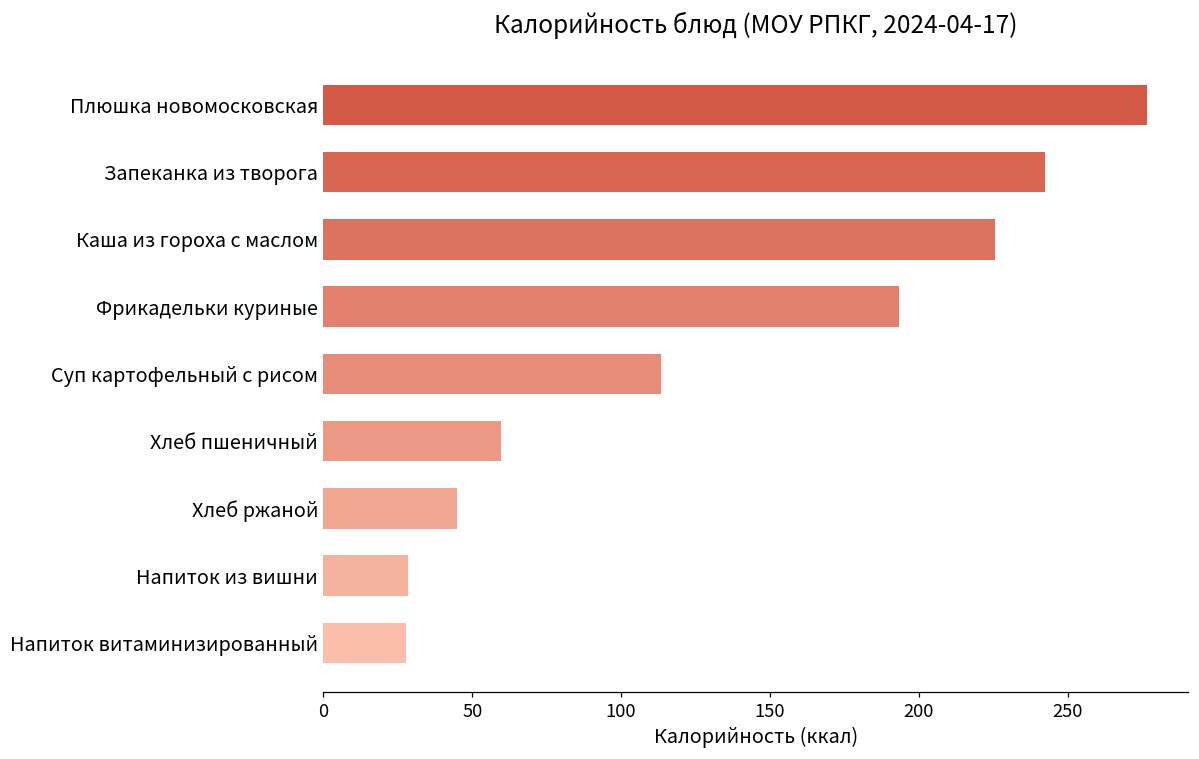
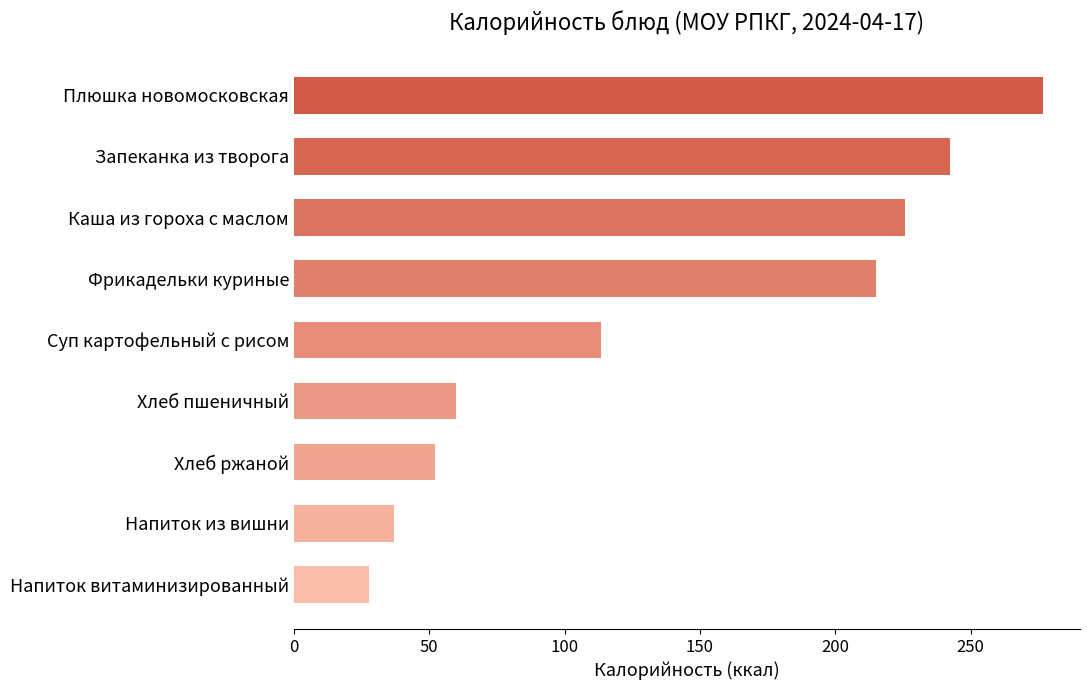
Фрикадельки куриные: 194 -> 215
Хлеб ржаной: 45 -> 52
Напиток из вишни: 29 -> 37
